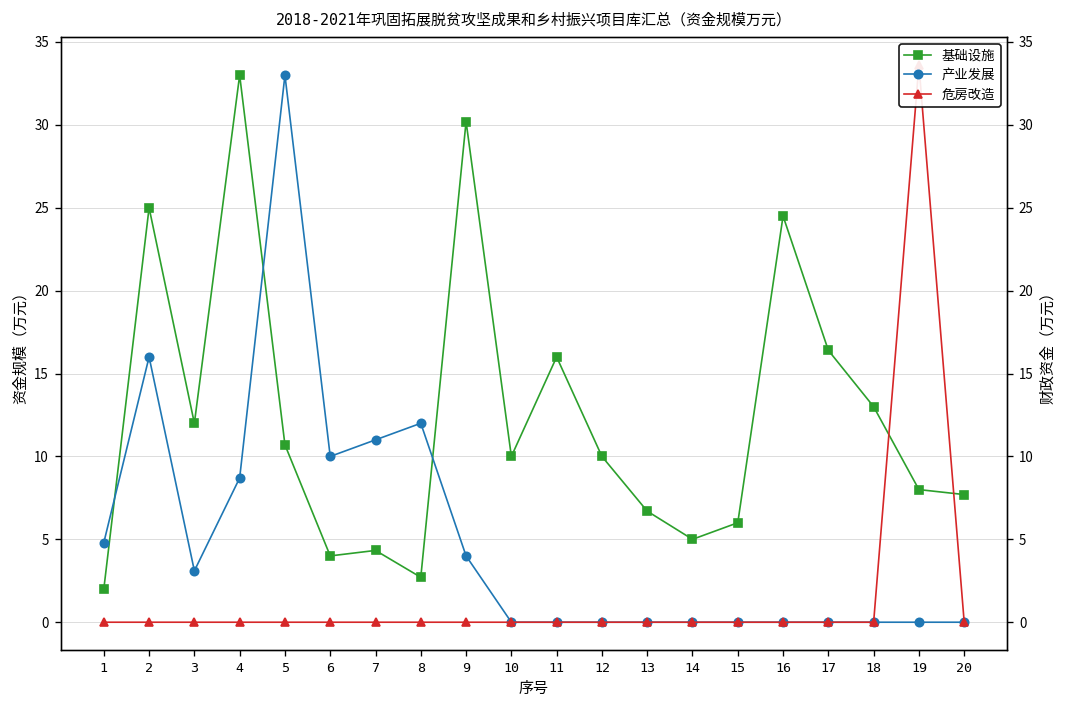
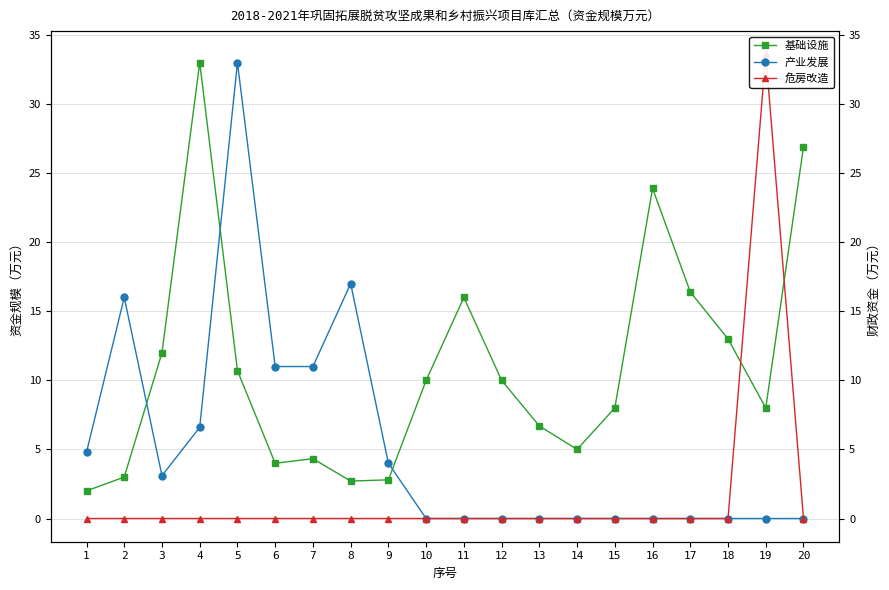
基础设施, 2: 25 -> 3
产业发展, 4: 8.7 -> 6.6
产业发展, 6: 10 -> 11
产业发展, 8: 12 -> 17
基础设施, 9: 30.2 -> 2.8
基础设施, 15: 6 -> 8
基础设施, 16: 24.5 -> 23.9
基础设施, 20: 7.7 -> 26.9
